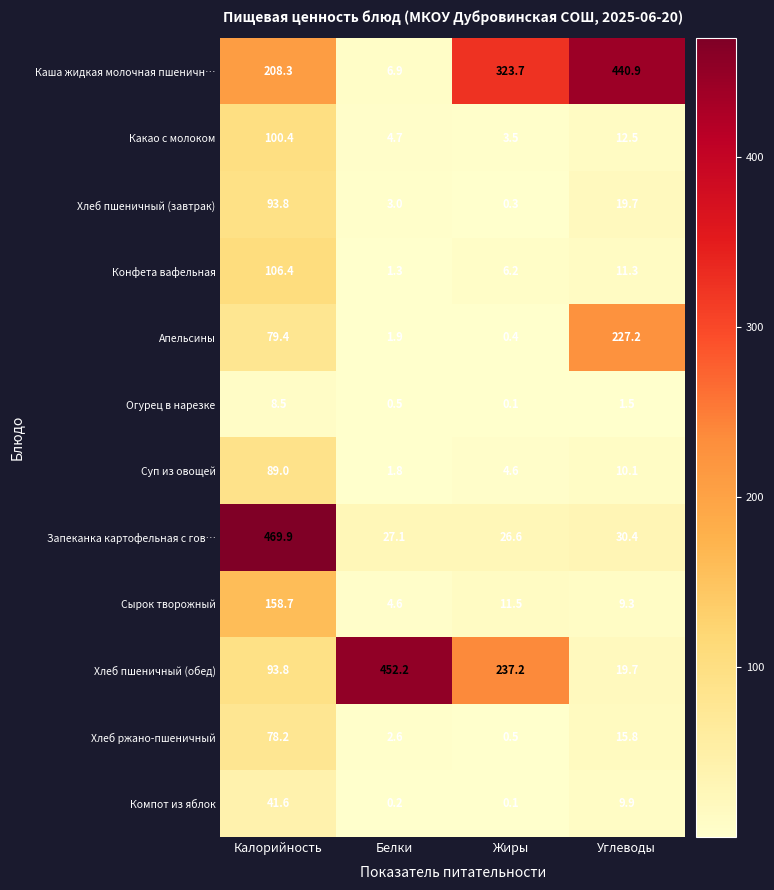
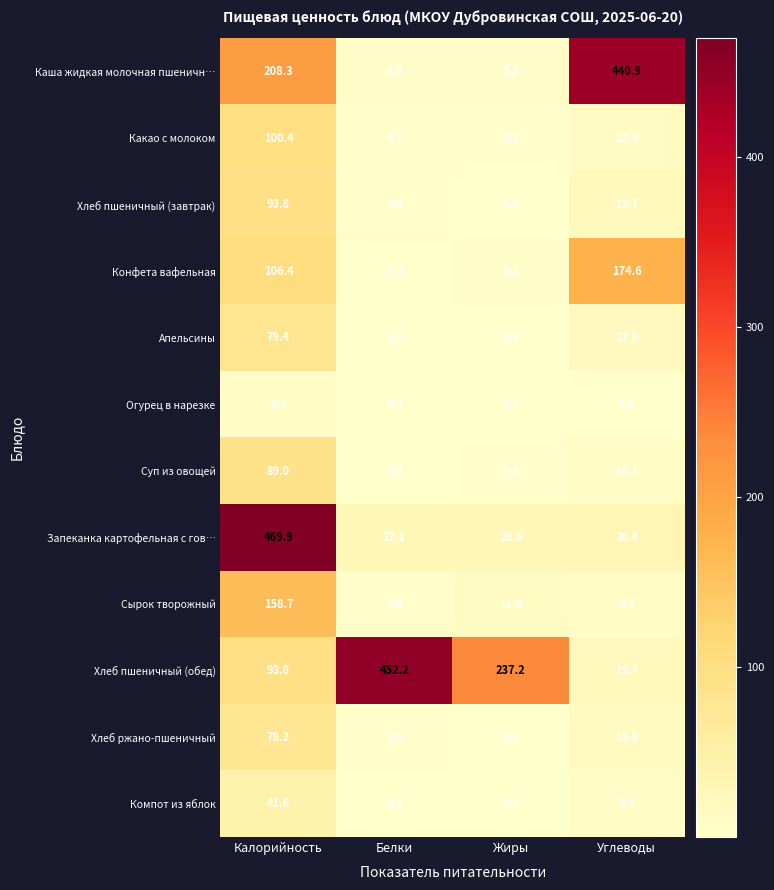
Каша жидкая молочная пшеничн…, Жиры: 323.7 -> 5.8
Конфета вафельная, Углеводы: 11.3 -> 174.6
Апельсины, Углеводы: 227.2 -> 17.0
